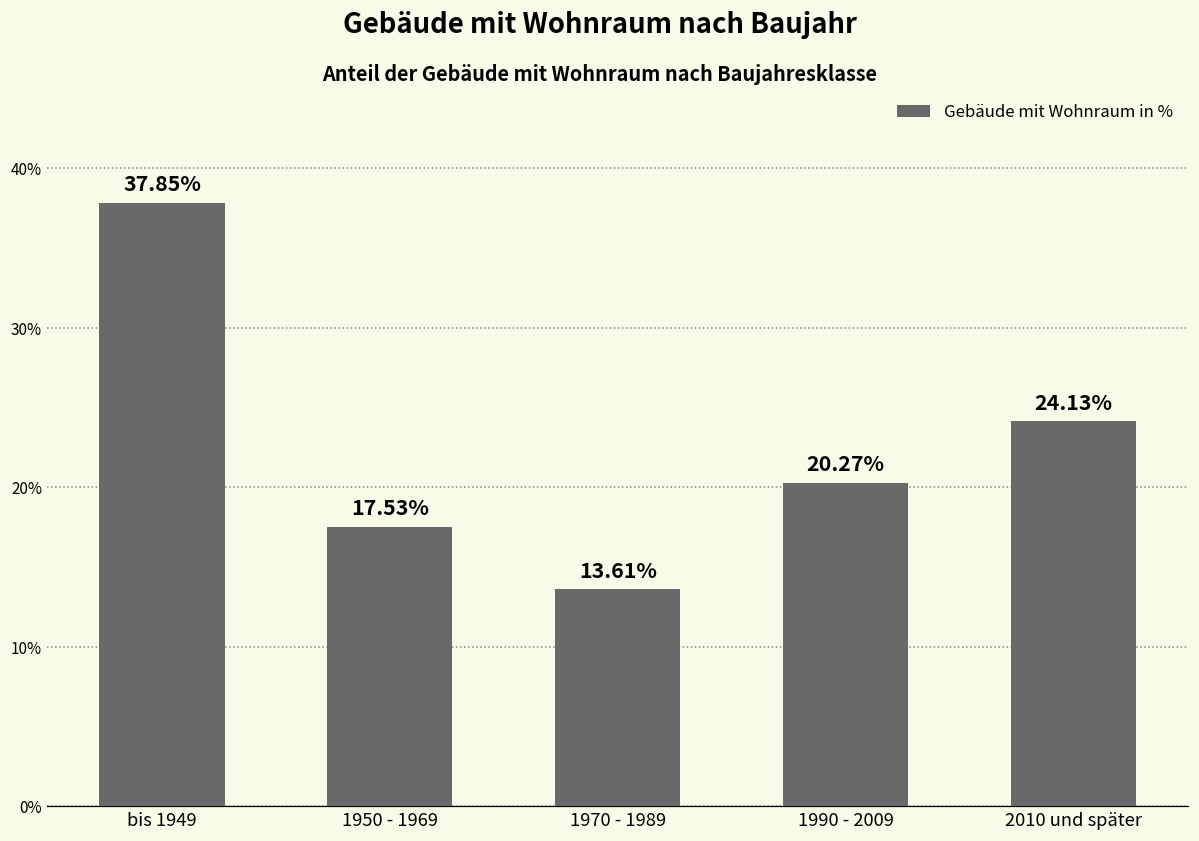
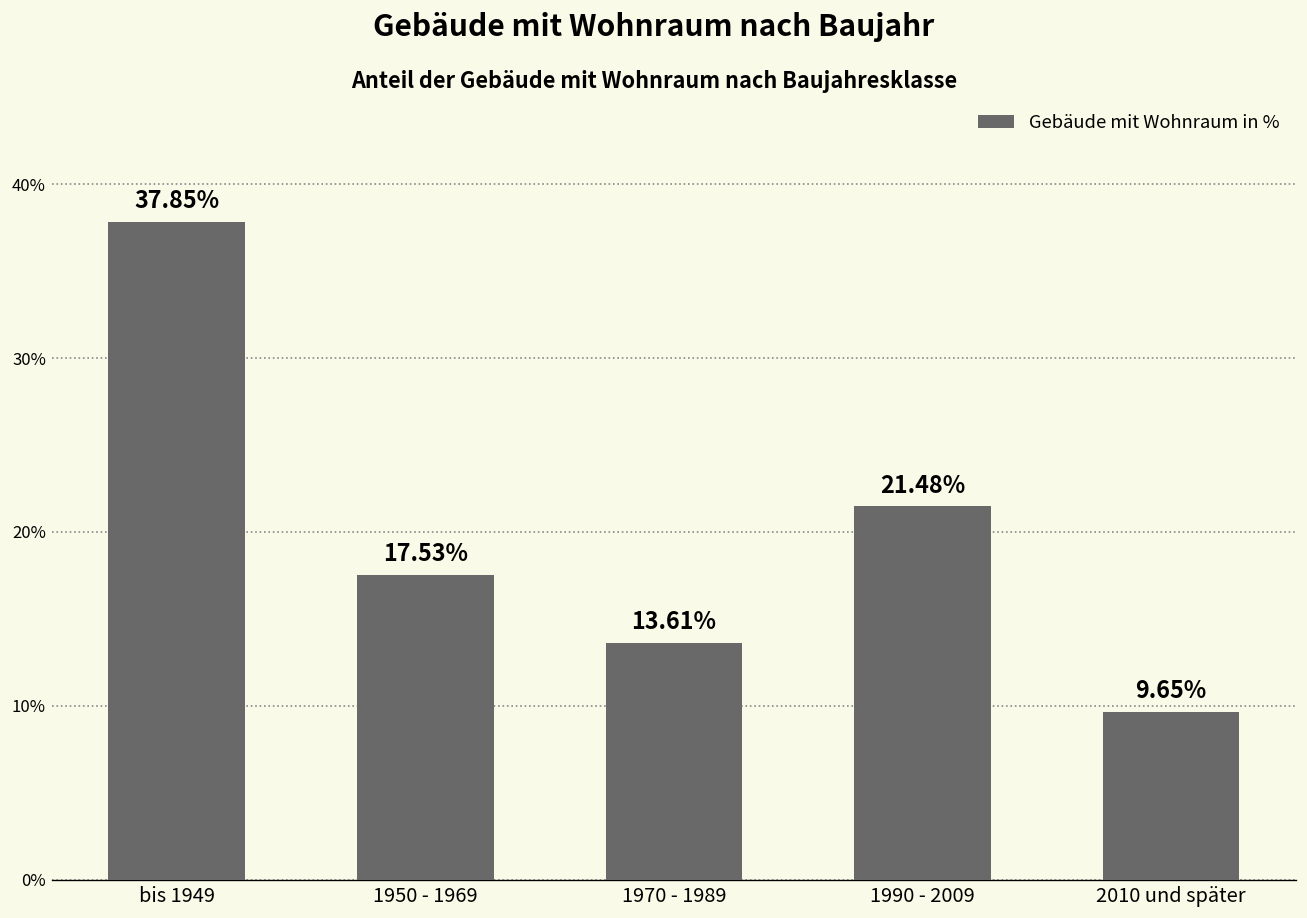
1990 - 2009: 20.27% -> 21.48%
2010 und später: 24.13% -> 9.65%
